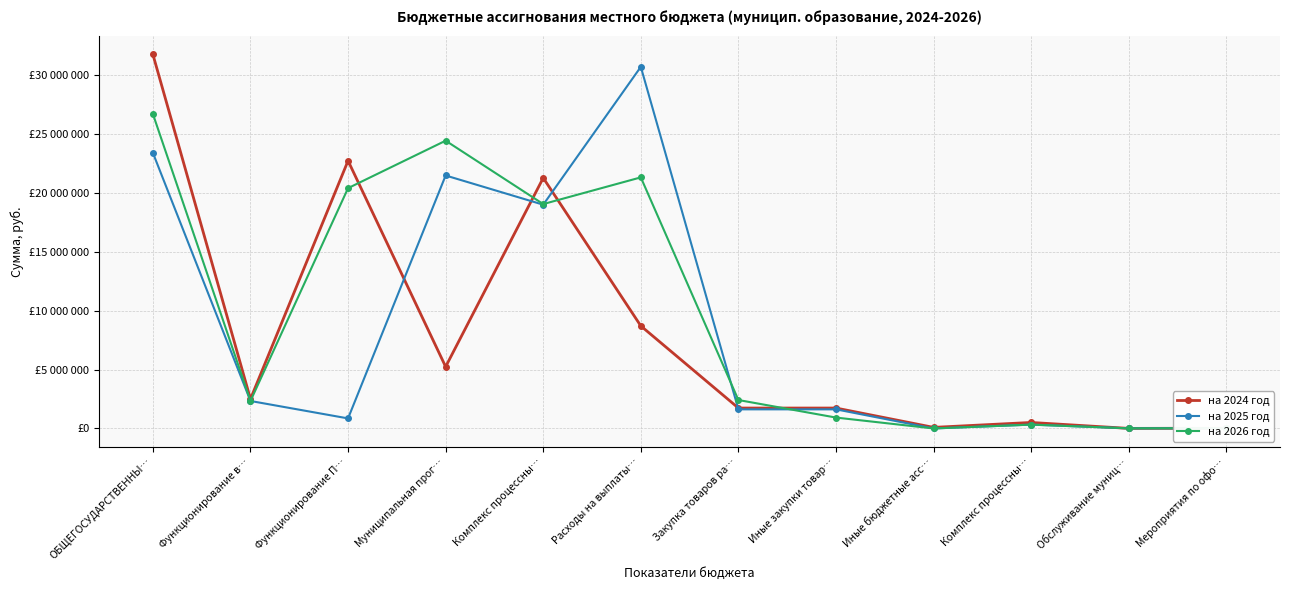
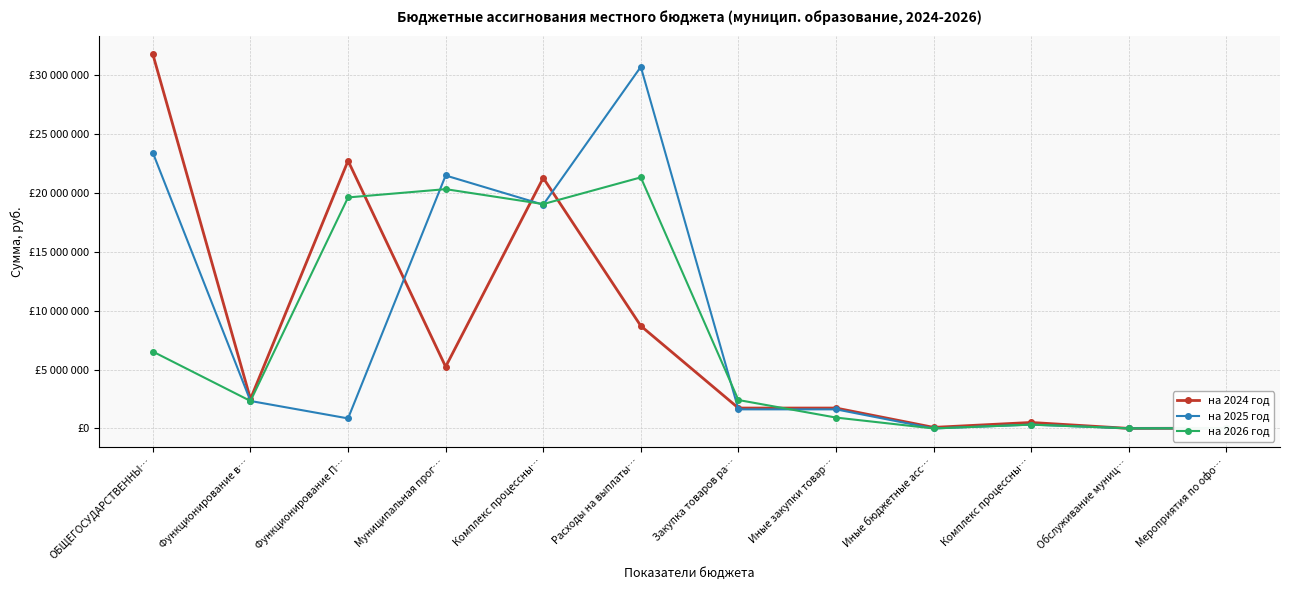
на 2026 год, ОБЩЕГОСУДАРСТВЕННЫ…: £26700000 -> £6500000
на 2026 год, Функционирование П…: £20400000 -> £19600000
на 2026 год, Муниципальная прог…: £24500000 -> £20300000
